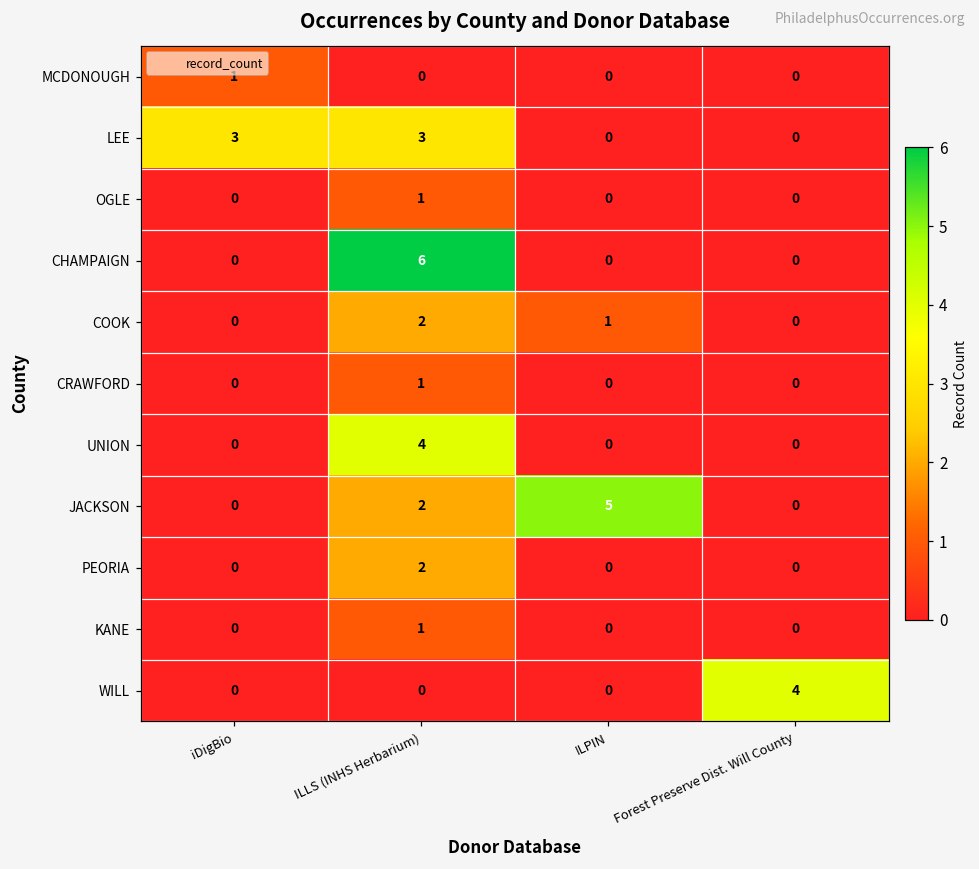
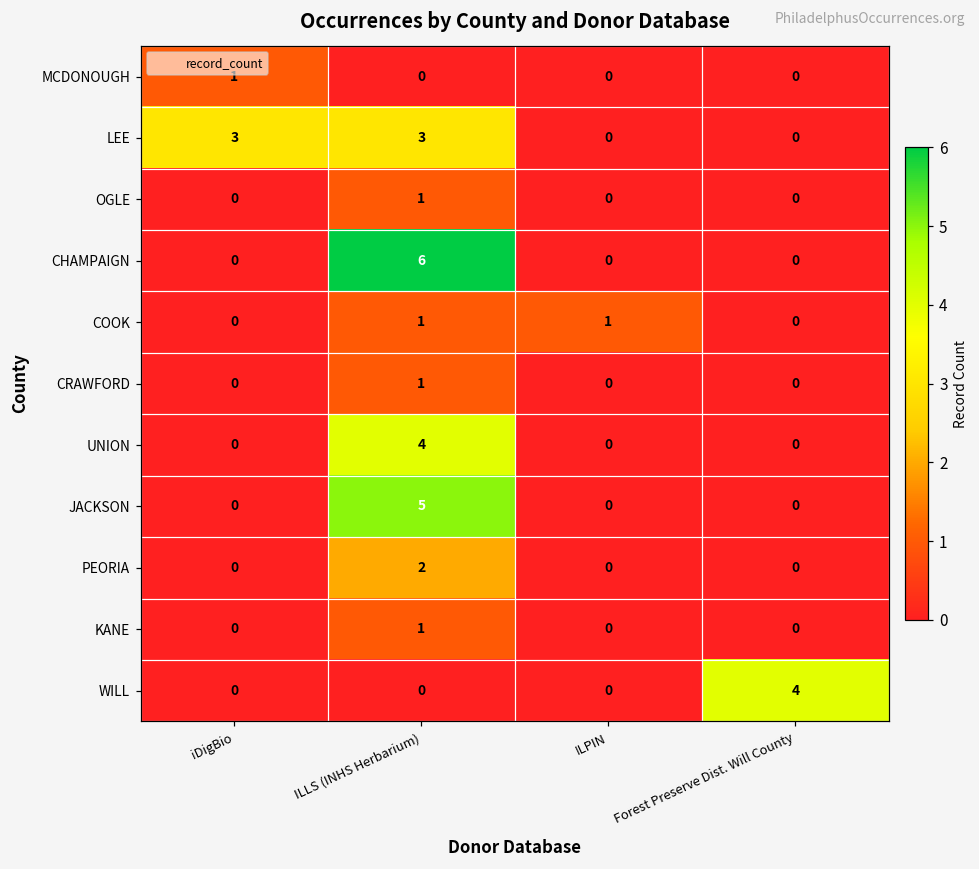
COOK, ILLS (INHS Herbarium): 2 -> 1
JACKSON, ILLS (INHS Herbarium): 2 -> 5
JACKSON, ILPIN: 5 -> 0
